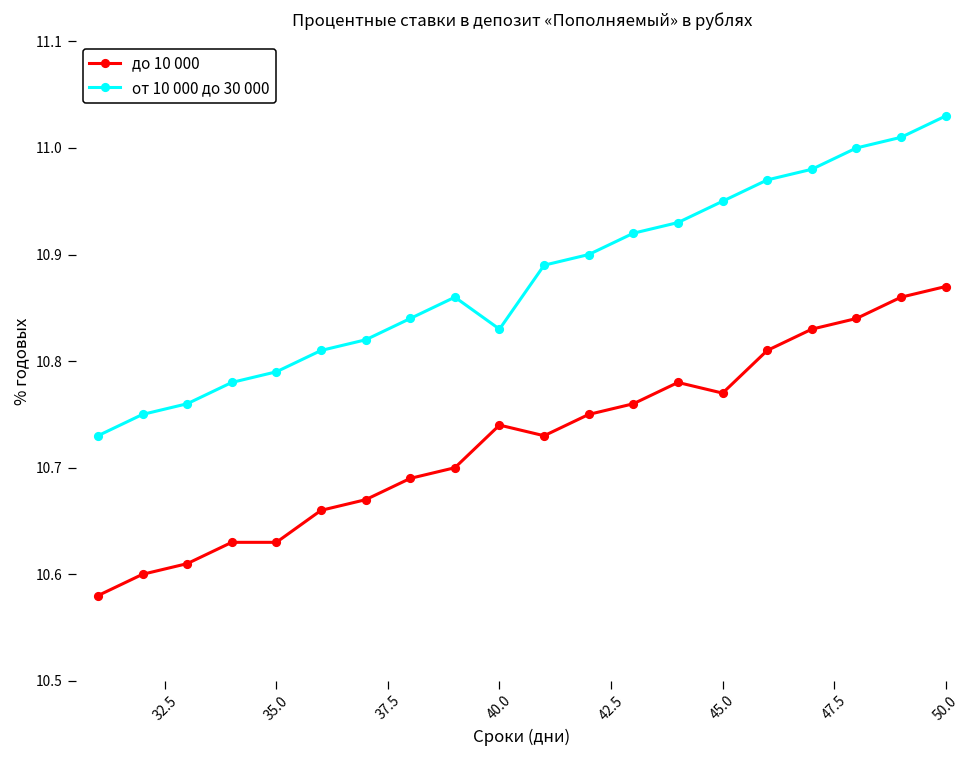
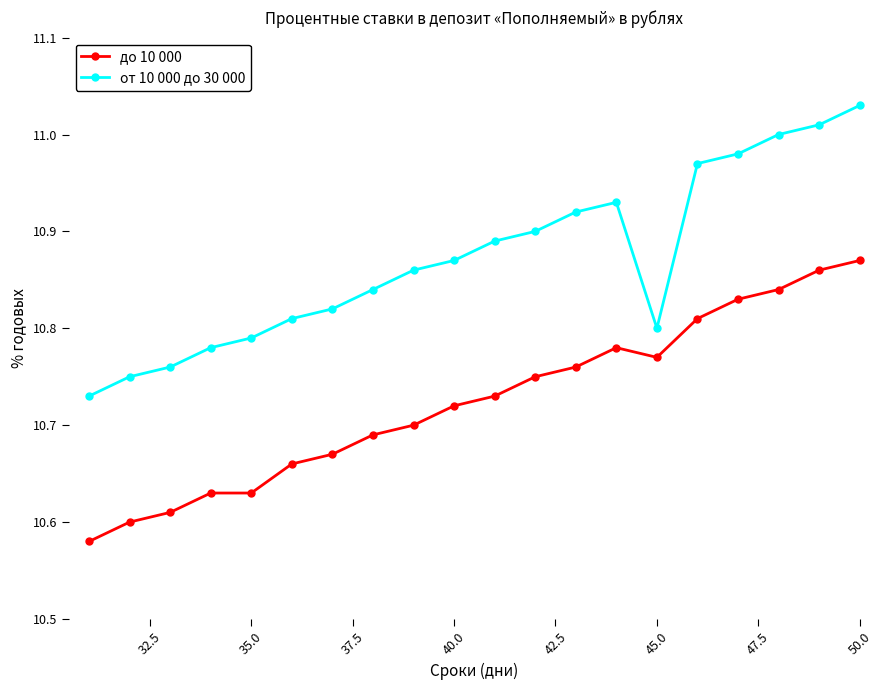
до 10 000, 40.0: 10.74 -> 10.72
от 10 000 до 30 000, 40.0: 10.83 -> 10.87
от 10 000 до 30 000, 45.0: 10.95 -> 10.80
